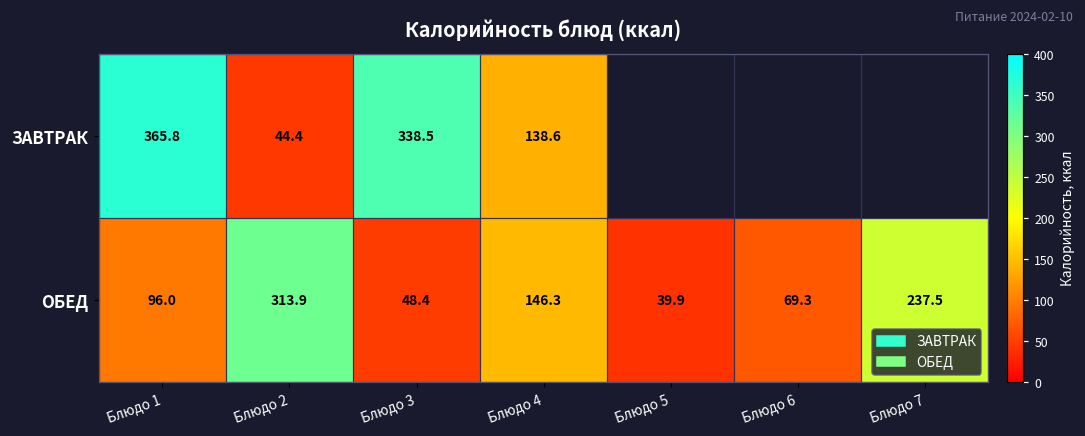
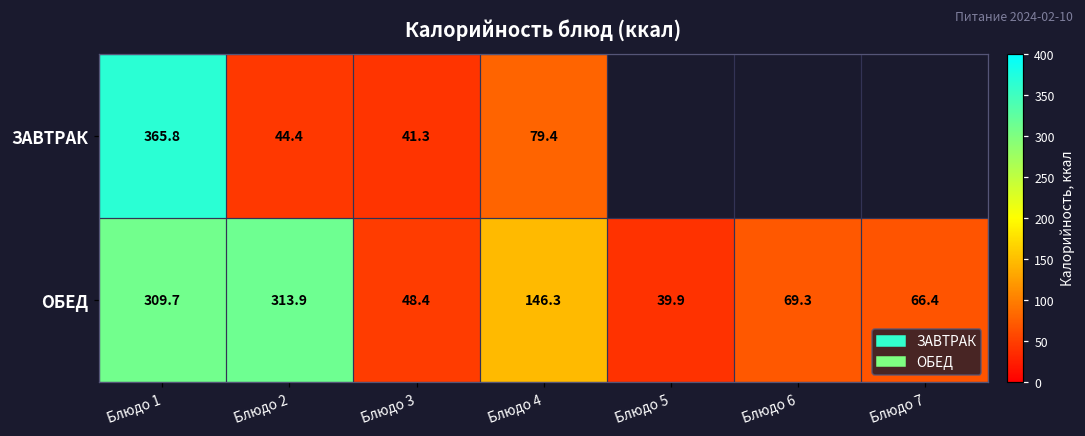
ЗАВТРАК, Блюдо 3: 338.5 -> 41.3
ЗАВТРАК, Блюдо 4: 138.6 -> 79.4
ОБЕД, Блюдо 1: 96.0 -> 309.7
ОБЕД, Блюдо 7: 237.5 -> 66.4
